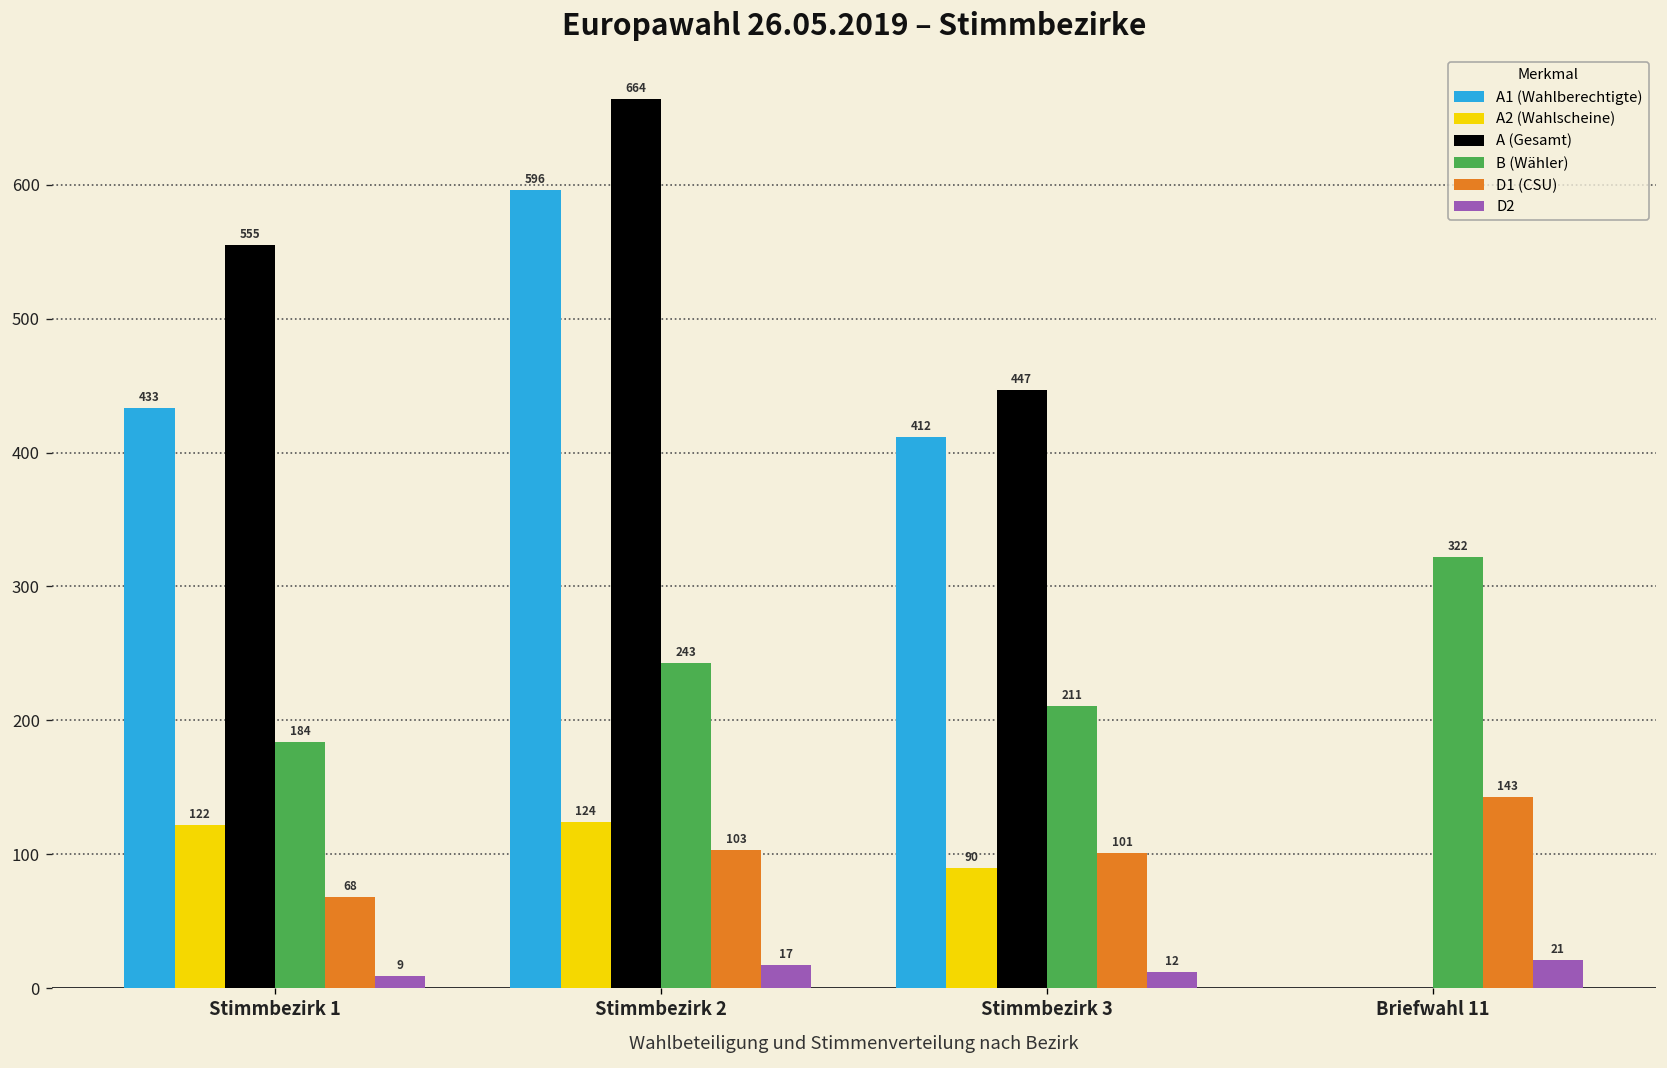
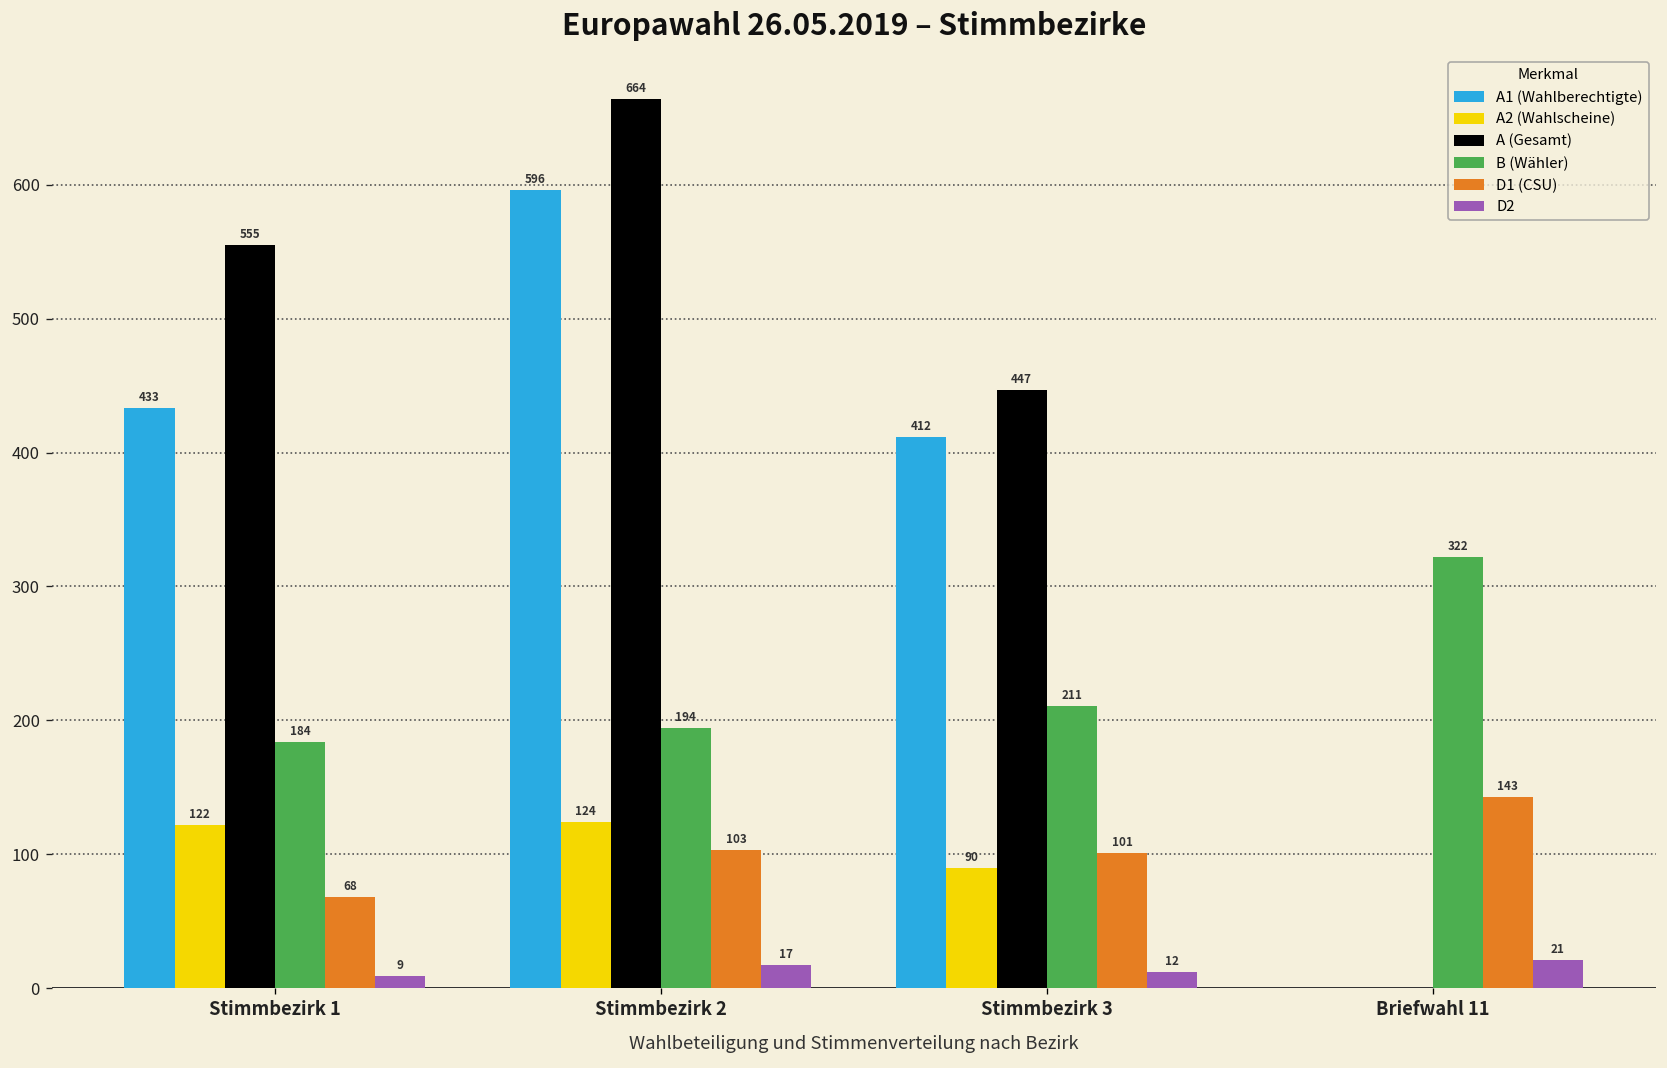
B (Wähler), Stimmbezirk 2: 243 -> 194
